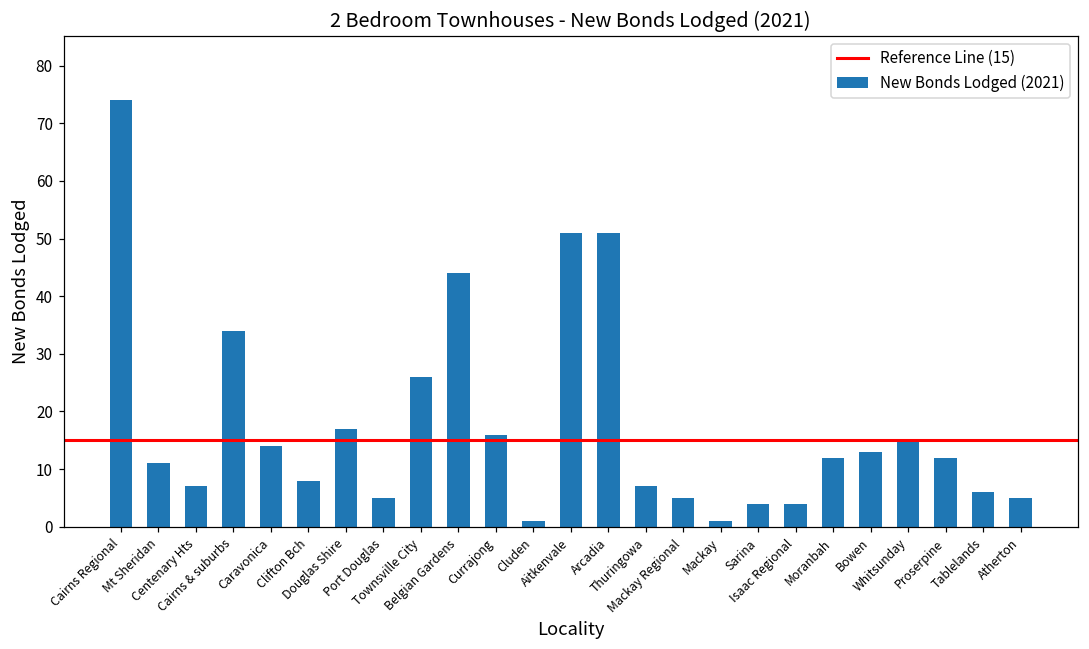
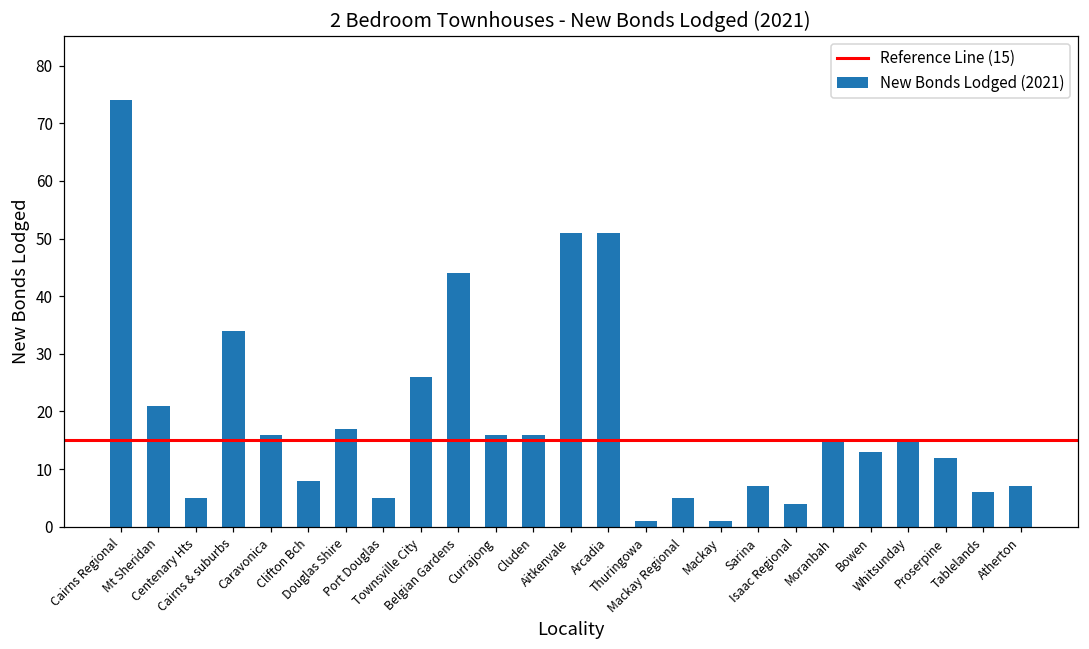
Mt Sheridan: 11 -> 21
Centenary Hts: 7 -> 5
Caravonica: 14 -> 16
Cluden: 1 -> 16
Thuringowa: 7 -> 1
Sarina: 4 -> 7
Moranbah: 12 -> 15
Atherton: 5 -> 7
